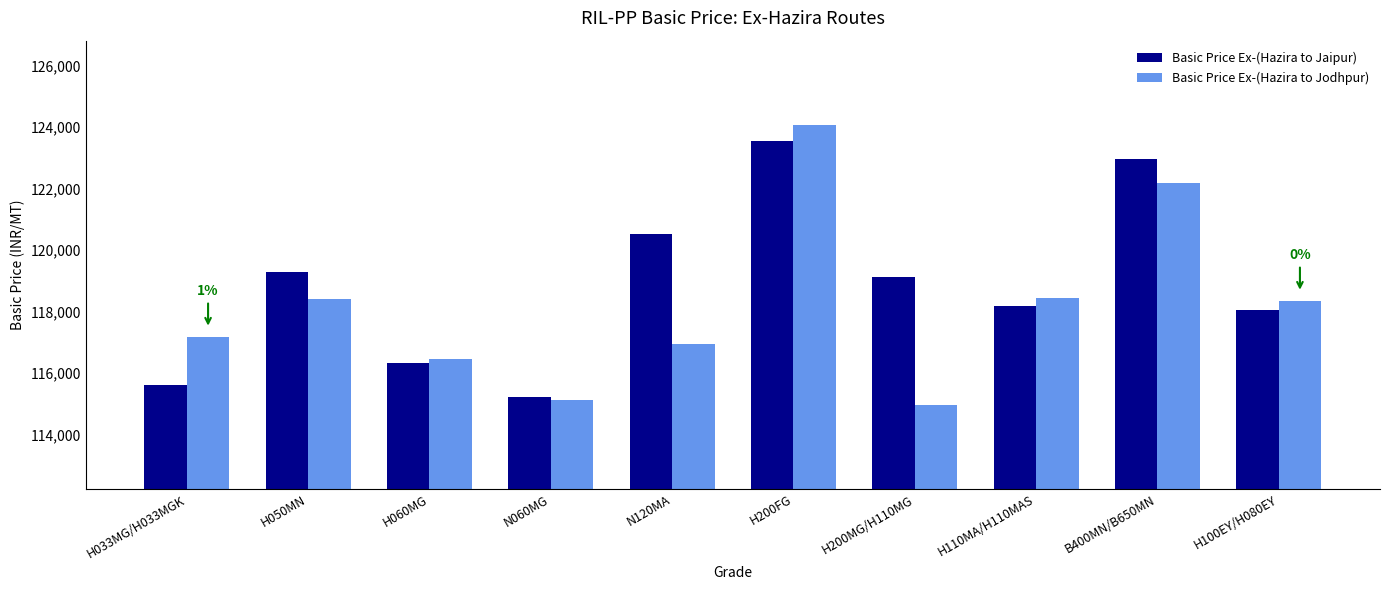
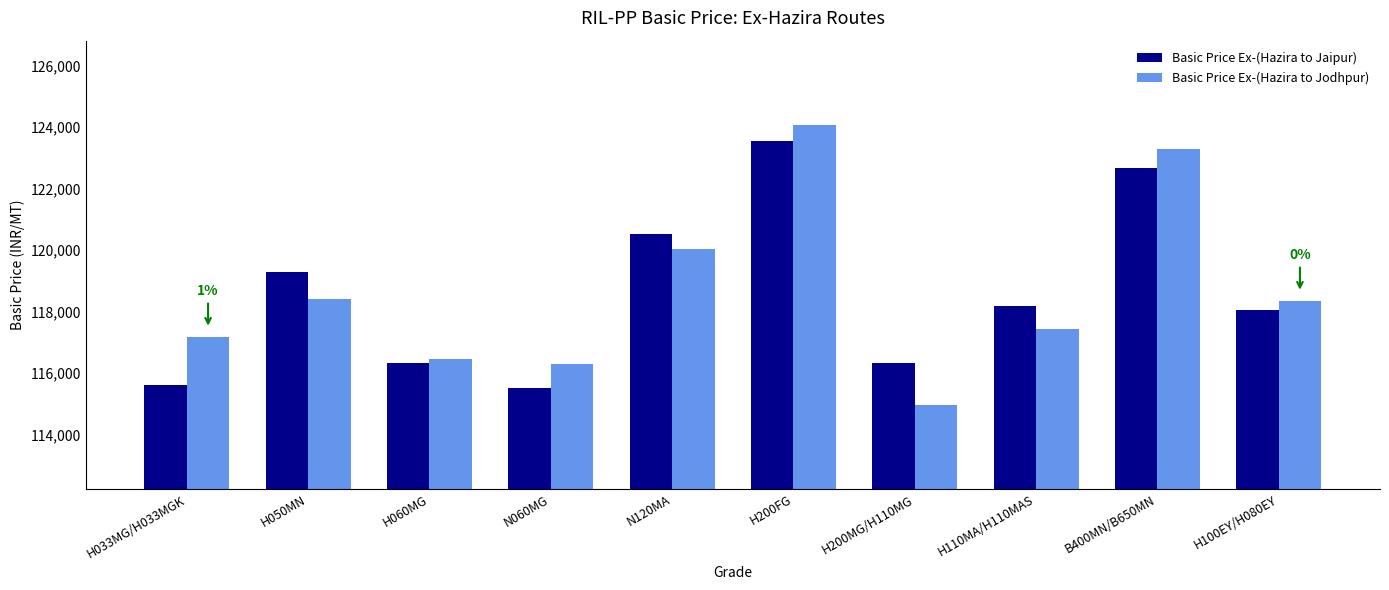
Basic Price Ex-(Hazira to Jaipur), N060MG: 115,200 -> 115,500
Basic Price Ex-(Hazira to Jodhpur), N060MG: 115,100 -> 116,300
Basic Price Ex-(Hazira to Jodhpur), N120MA: 116,900 -> 120,000
Basic Price Ex-(Hazira to Jaipur), H200MG/H110MG: 119,100 -> 116,300
Basic Price Ex-(Hazira to Jodhpur), H110MA/H110MAS: 118,500 -> 117,400
Basic Price Ex-(Hazira to Jaipur), B400MN/B650MN: 123,000 -> 122,700
Basic Price Ex-(Hazira to Jodhpur), B400MN/B650MN: 122,200 -> 123,300
